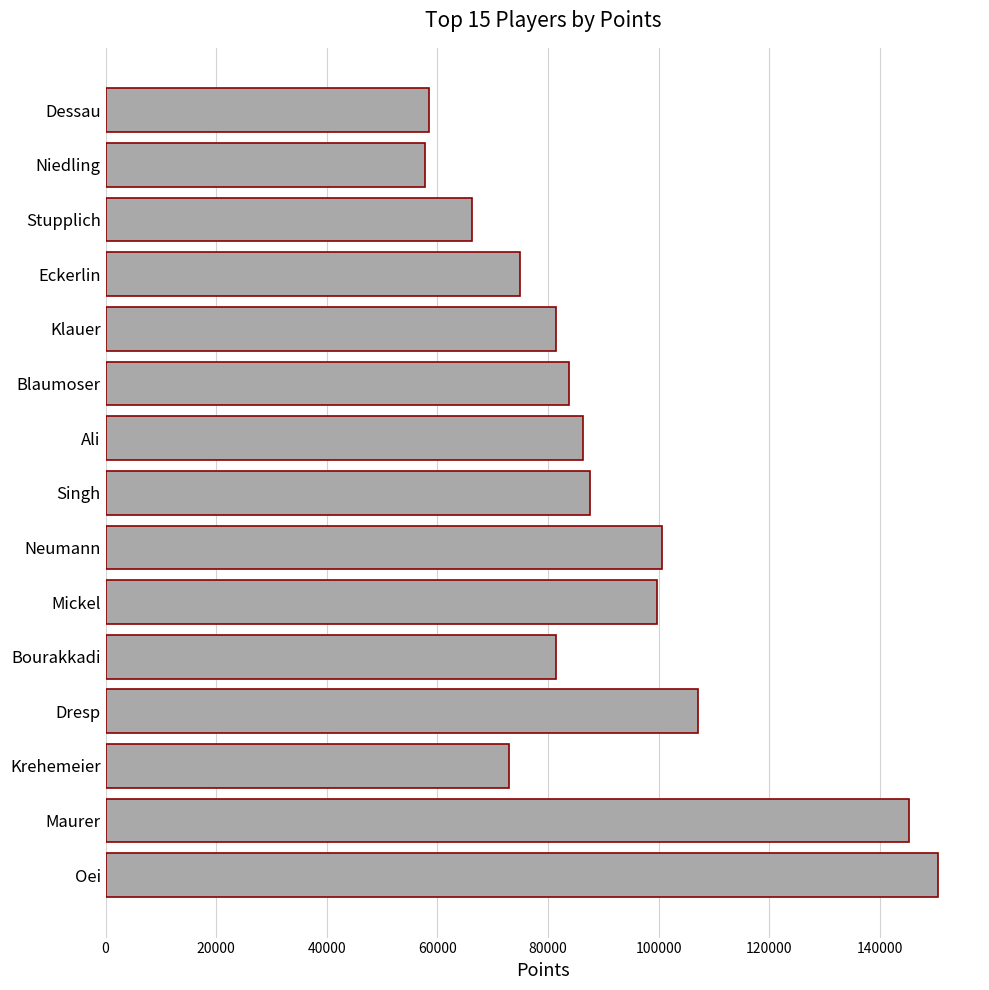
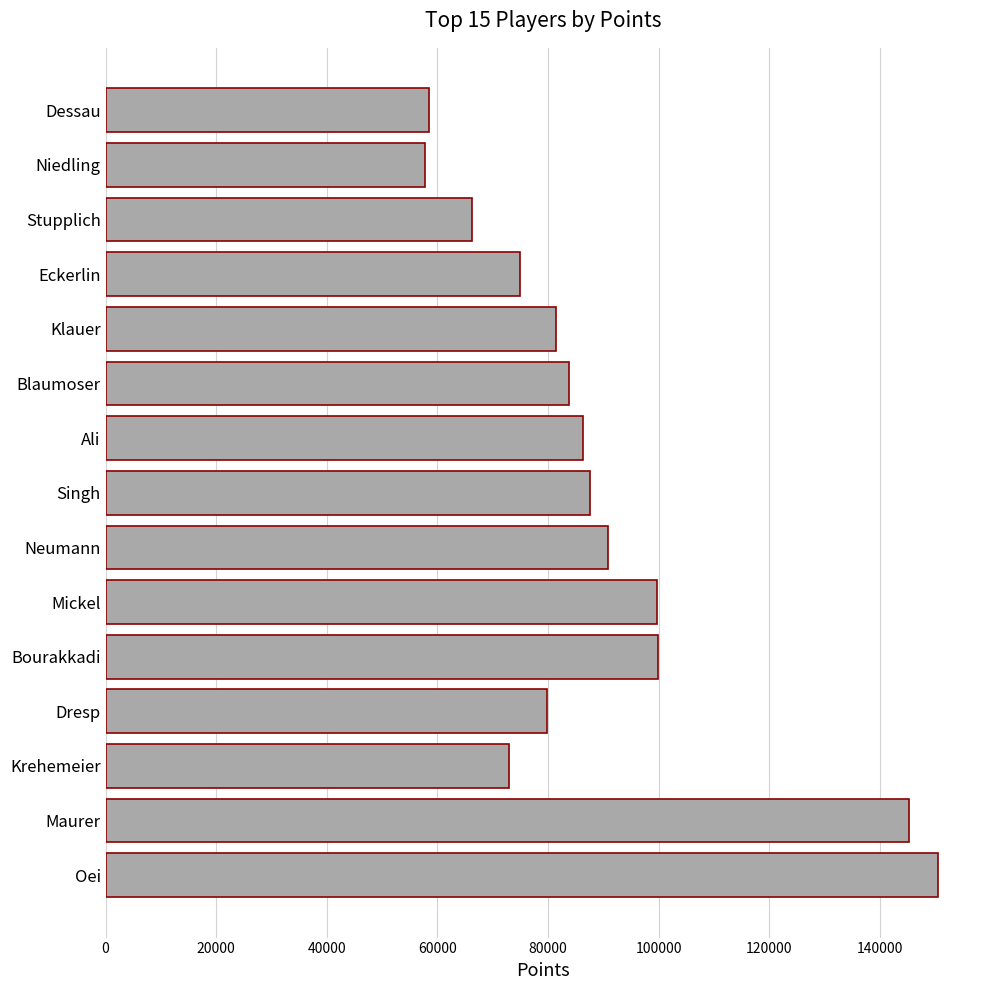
Neumann: 101000 -> 91000
Bourakkadi: 81000 -> 100000
Dresp: 107000 -> 80000
